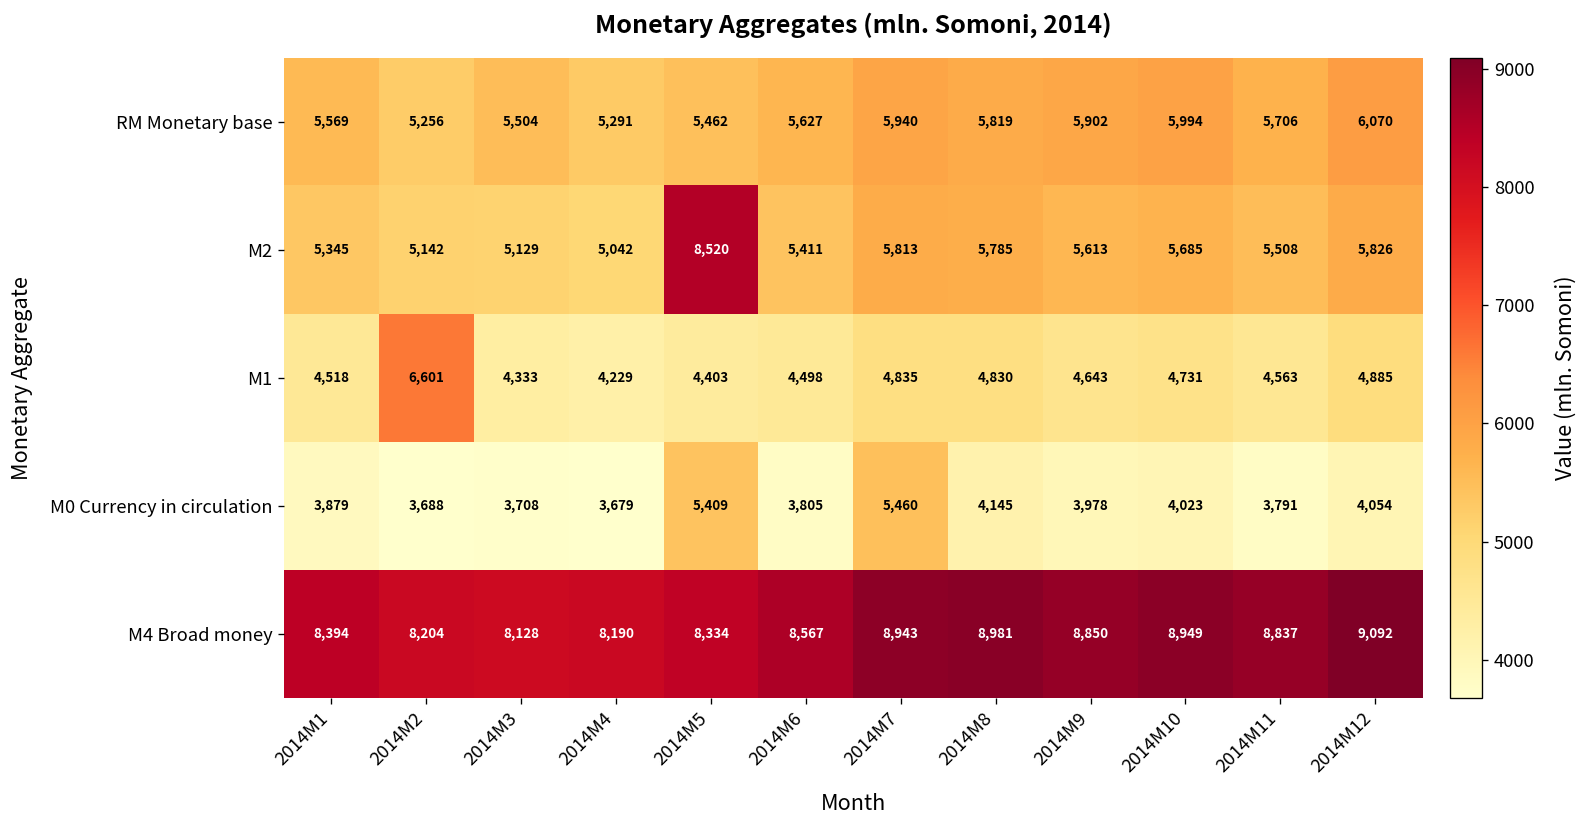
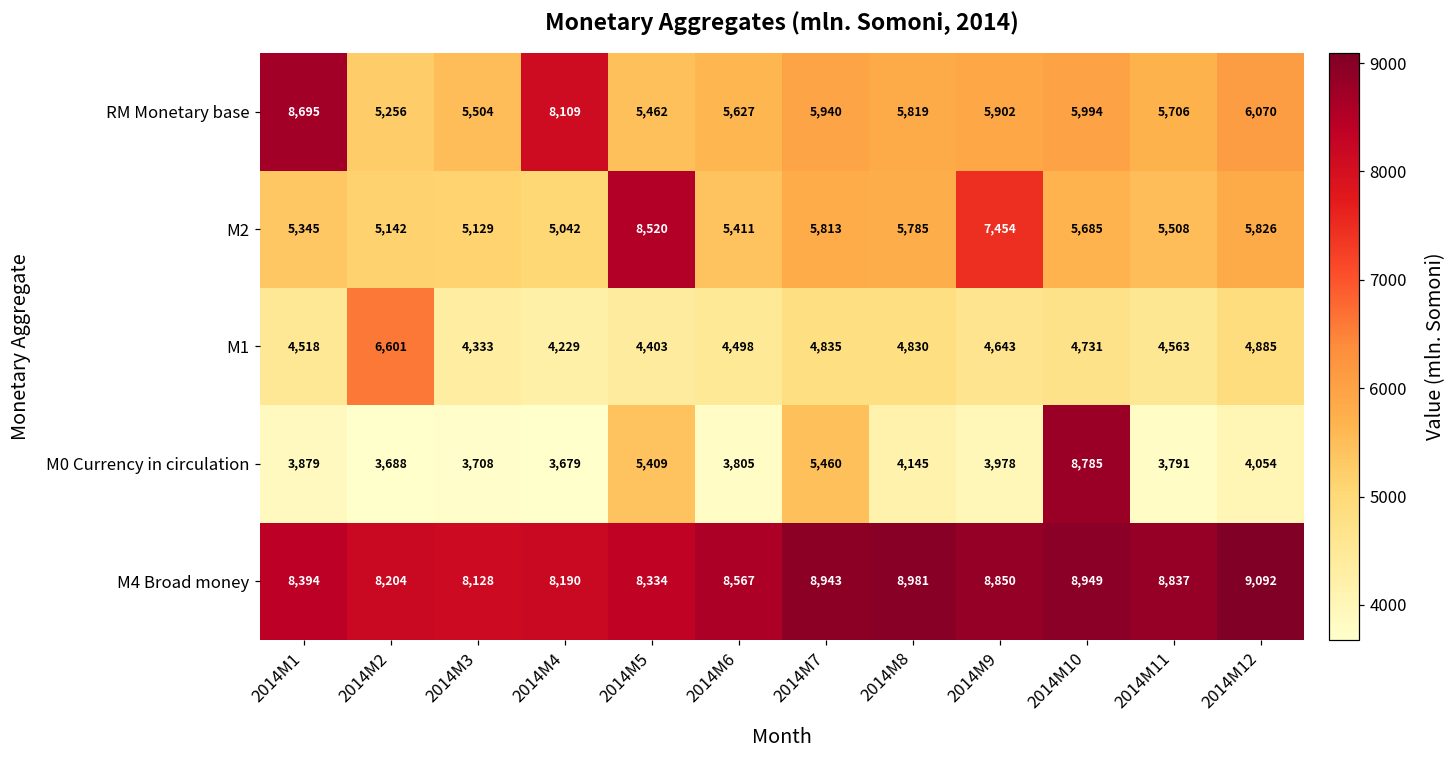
RM Monetary base, 2014M1: 5,569 -> 8,695
RM Monetary base, 2014M4: 5,291 -> 8,109
M2, 2014M9: 5,613 -> 7,454
M0 Currency in circulation, 2014M10: 4,023 -> 8,785
